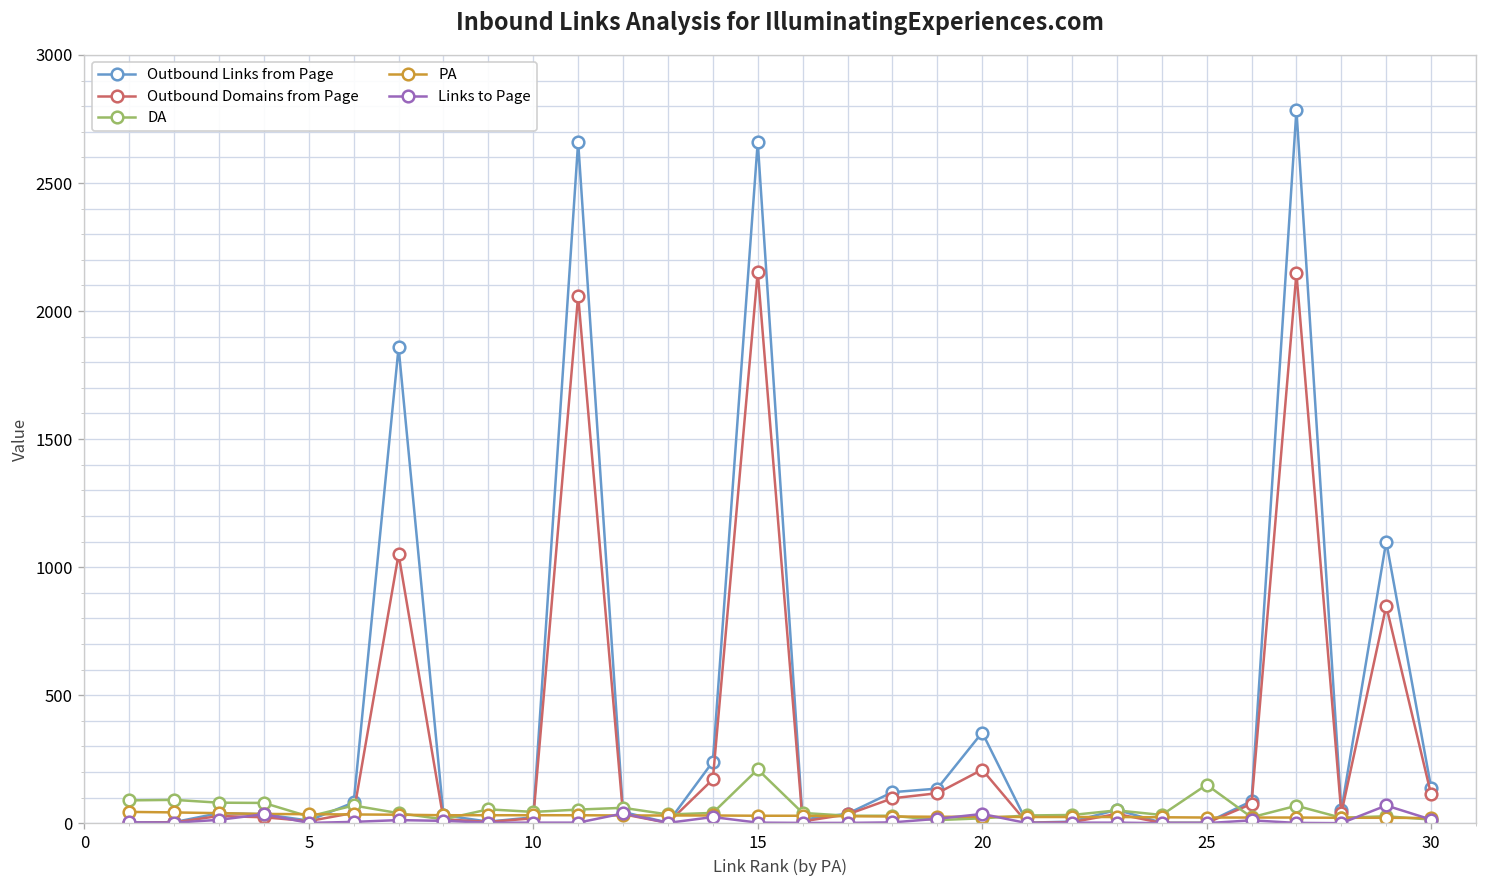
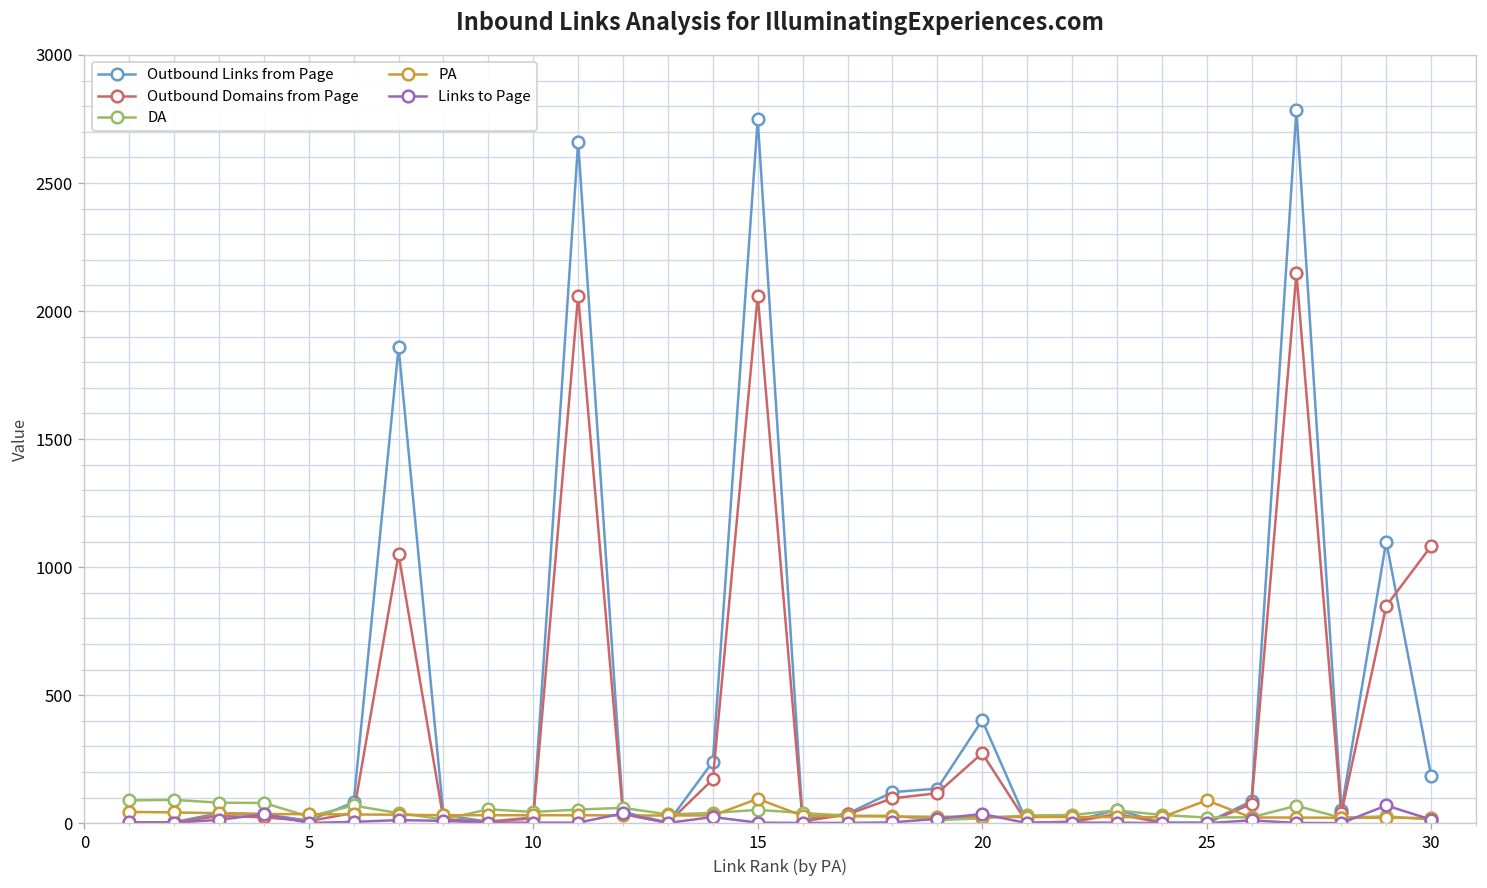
Outbound Links from Page, 15: 2660 -> 2750
Outbound Domains from Page, 15: 2150 -> 2060
DA, 15: 210 -> 50
PA, 15: 30 -> 100
Outbound Links from Page, 20: 350 -> 400
Outbound Domains from Page, 20: 210 -> 270
DA, 25: 150 -> 20
PA, 25: 20 -> 90
Outbound Links from Page, 30: 140 -> 190
Outbound Domains from Page, 30: 110 -> 1080
